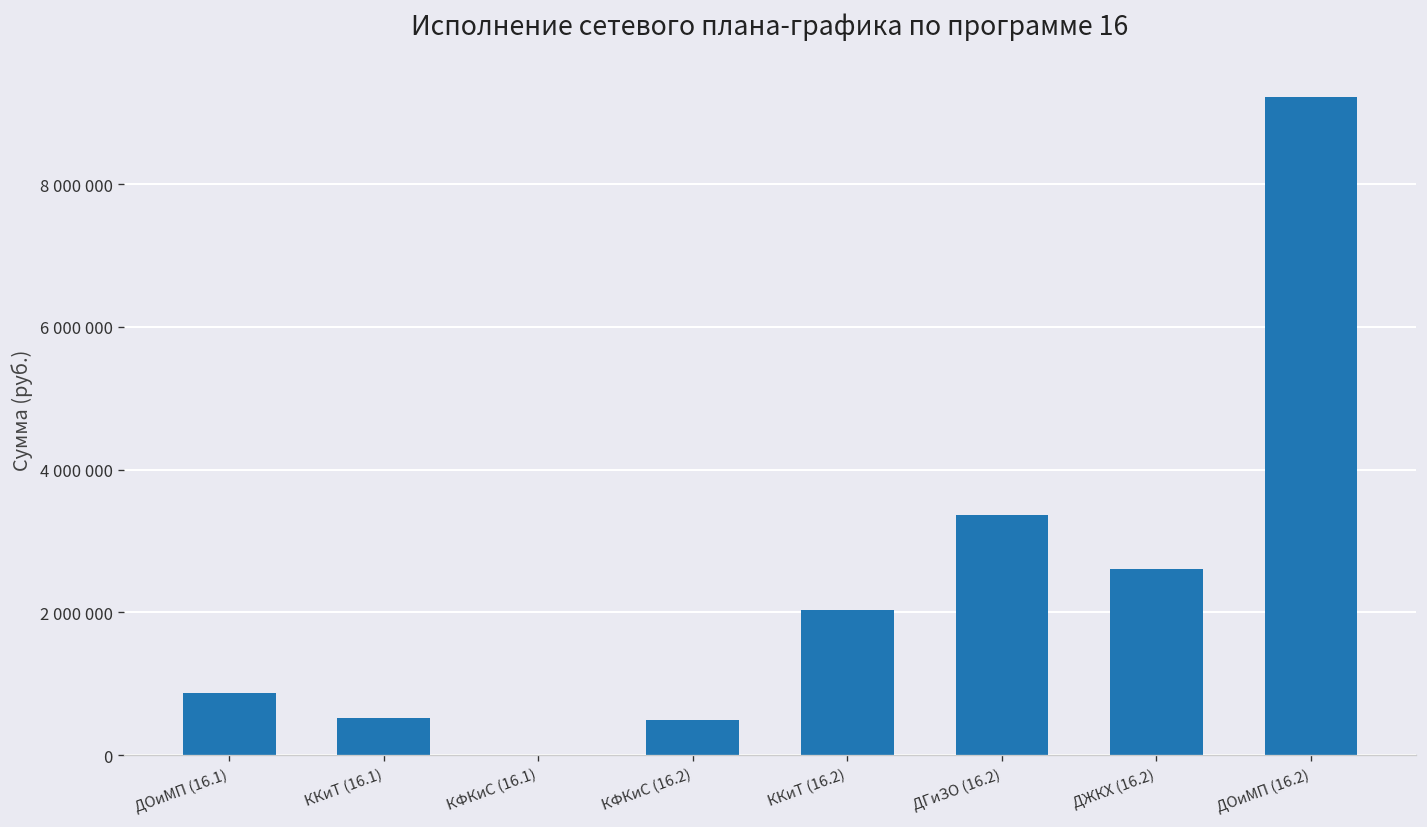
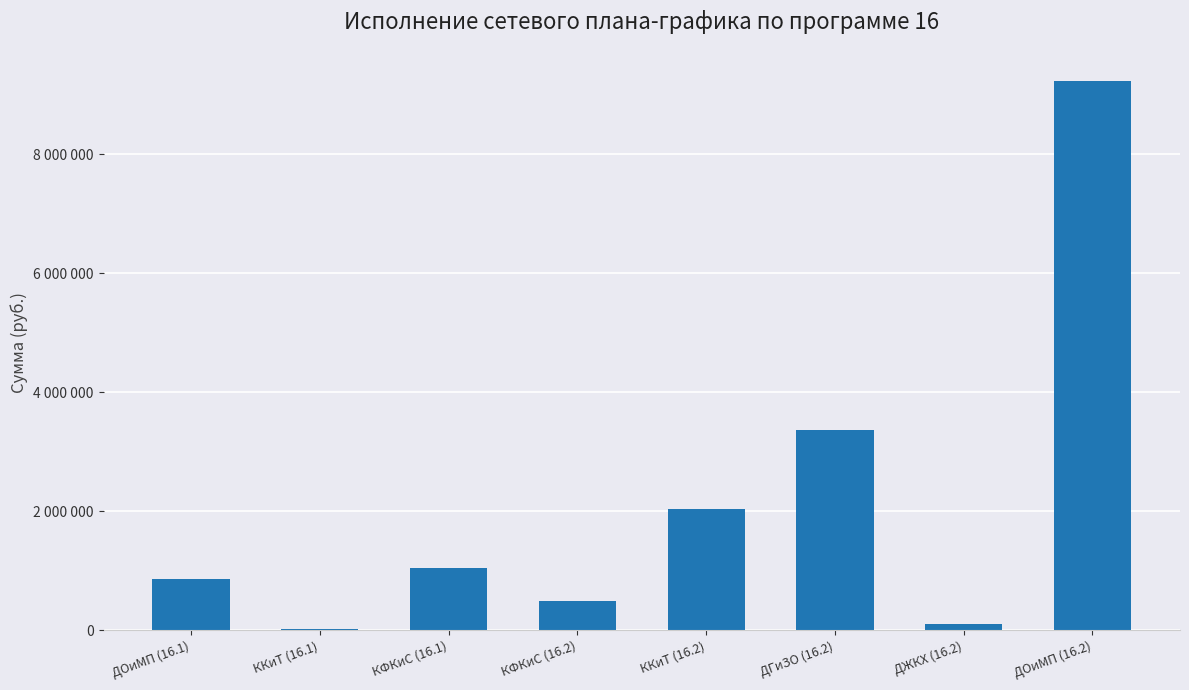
ККиТ (16.1): 500000 -> 0
КФКиС (16.1): 0 -> 1000000
ДЖКХ (16.2): 2600000 -> 100000
